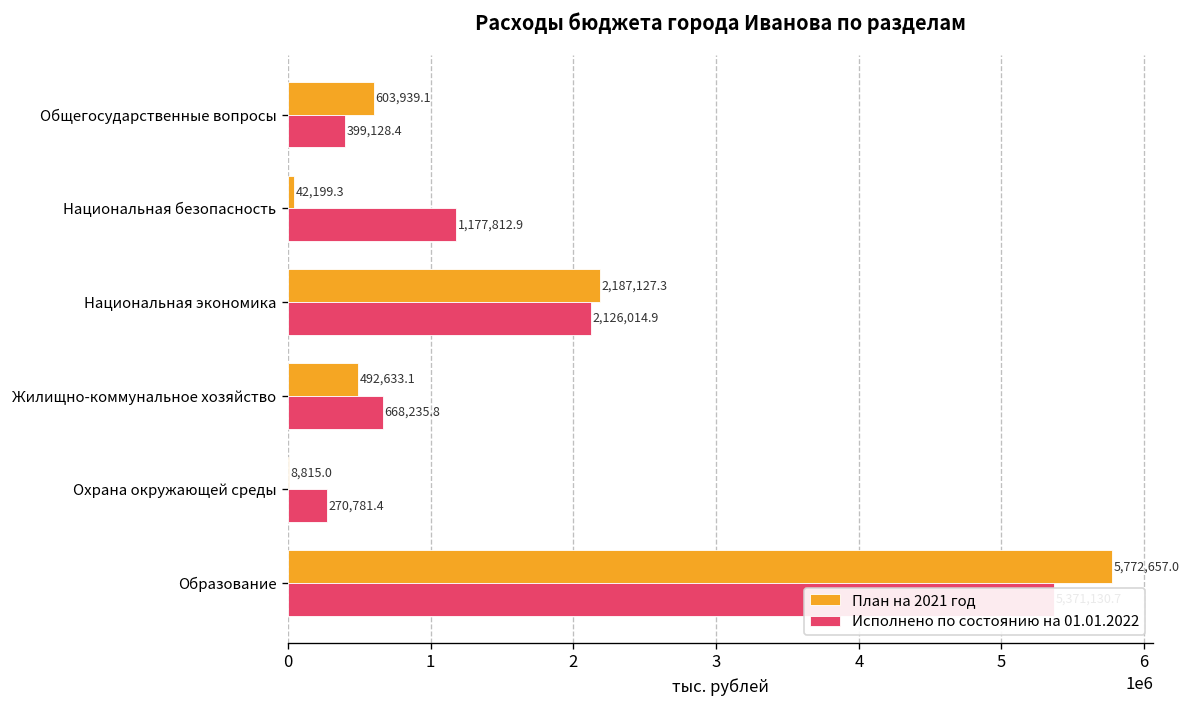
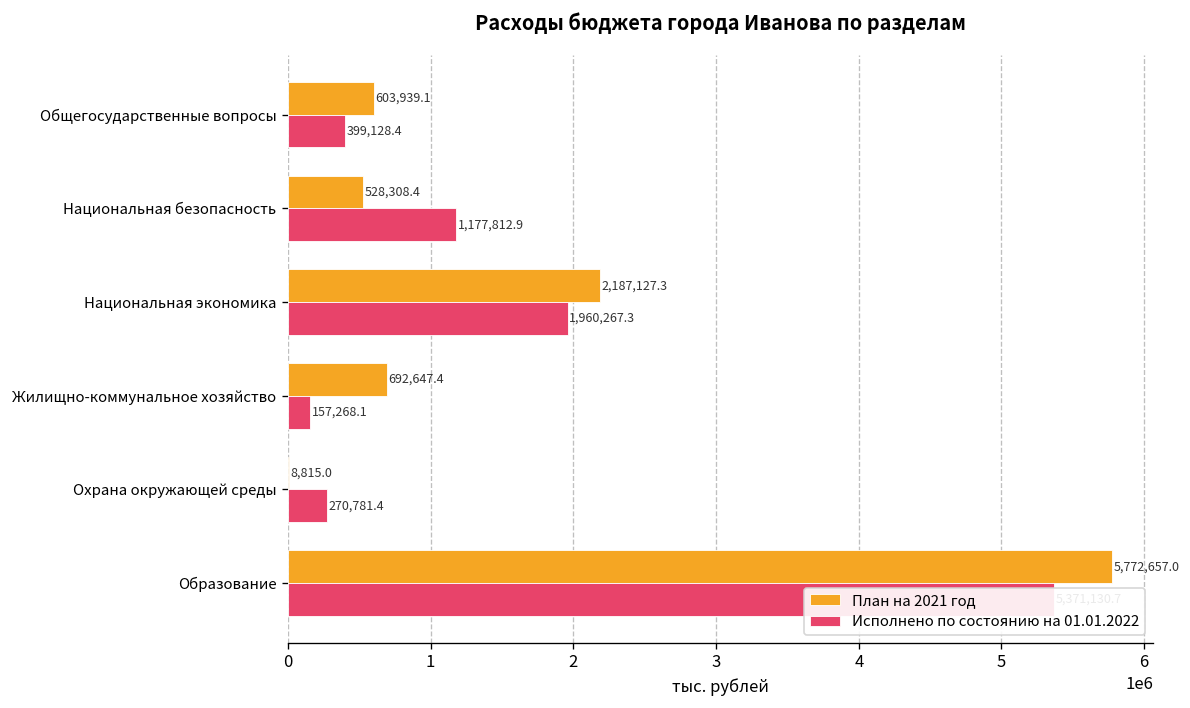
План на 2021 год, Национальная безопасность: 42,199.3 -> 528,308.4
Исполнено по состоянию на 01.01.2022, Национальная экономика: 2,126,014.9 -> 1,960,267.3
План на 2021 год, Жилищно-коммунальное хозяйство: 492,633.1 -> 692,647.4
Исполнено по состоянию на 01.01.2022, Жилищно-коммунальное хозяйство: 668,235.8 -> 157,268.1
